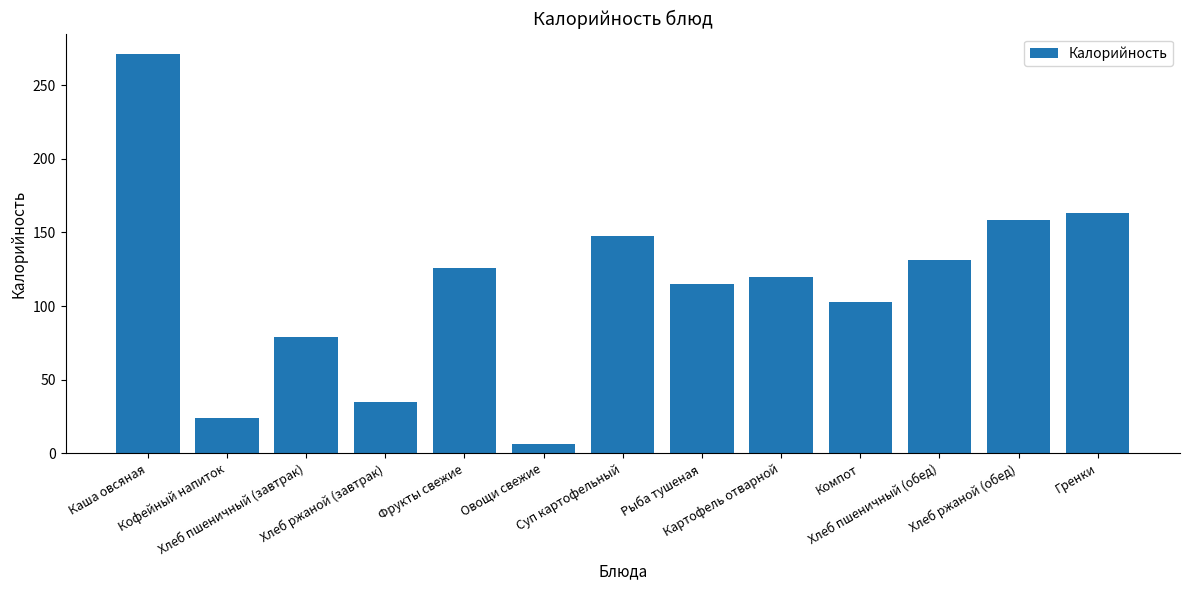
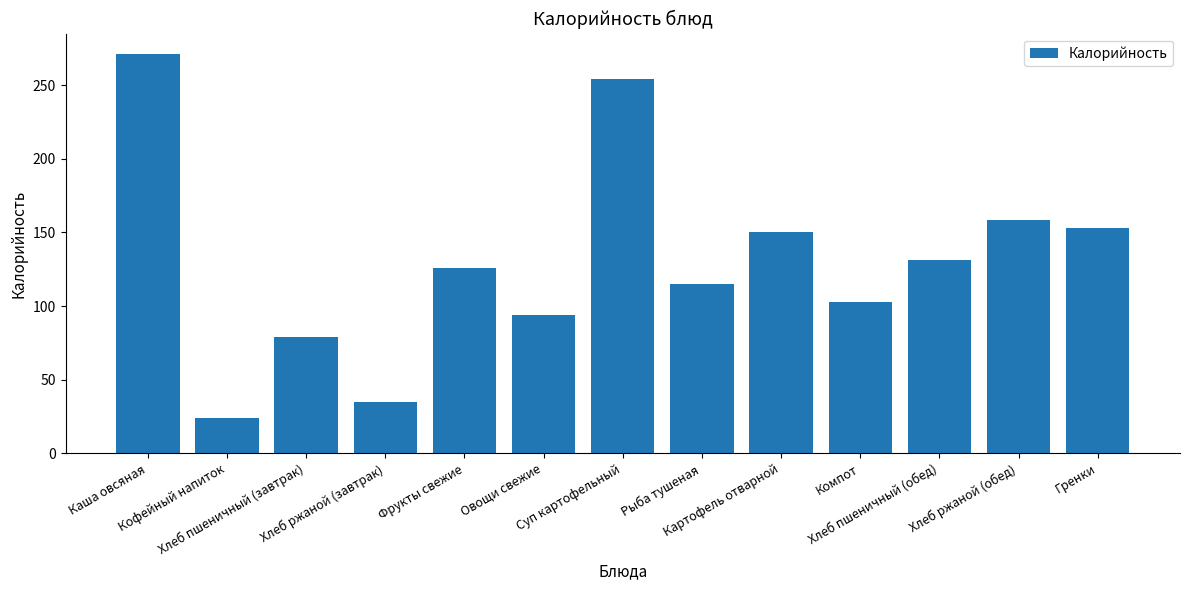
Овощи свежие: 7 -> 94
Суп картофельный: 148 -> 254
Картофель отварной: 120 -> 150
Гренки: 163 -> 153
